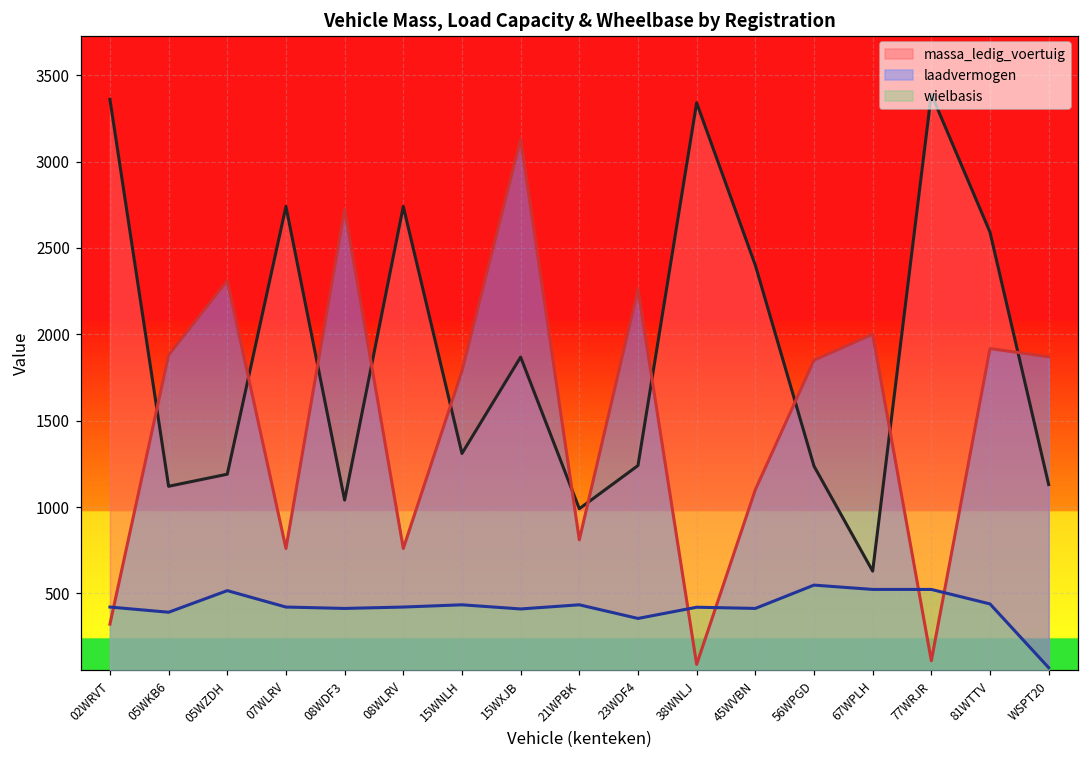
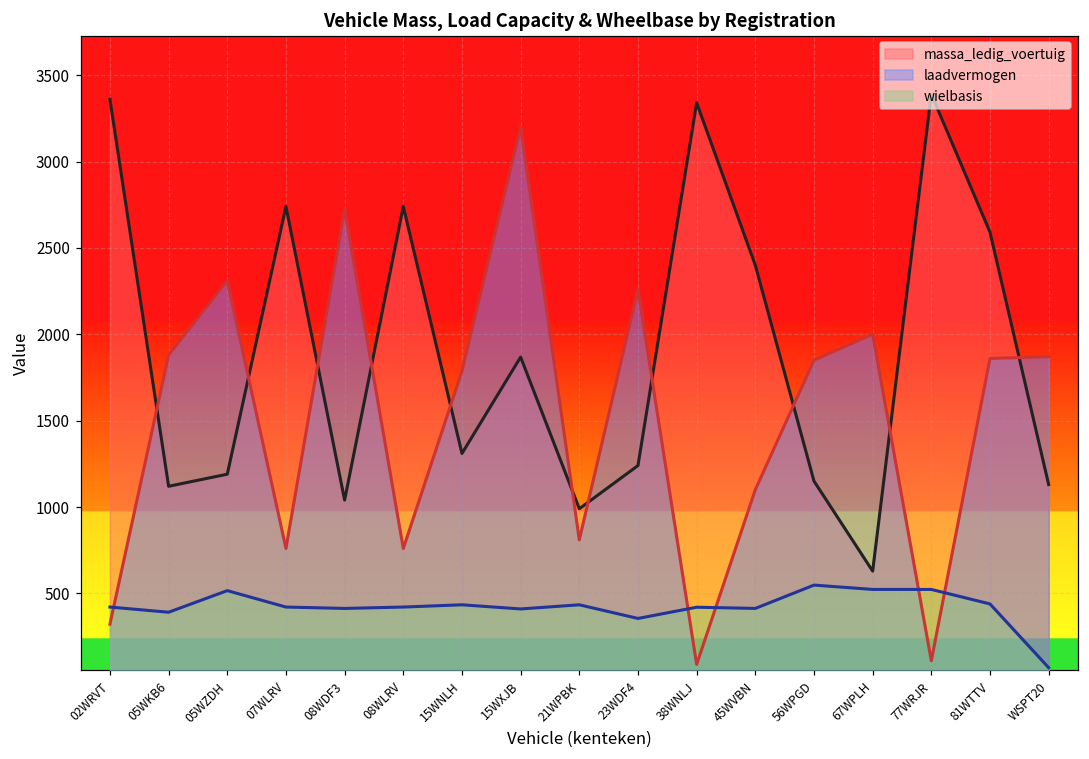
laadvermogen, 15WXJB: 3130 -> 3200
massa_ledig_voertuig, 56WPGD: 1240 -> 1150
laadvermogen, 81WTTV: 1920 -> 1860
